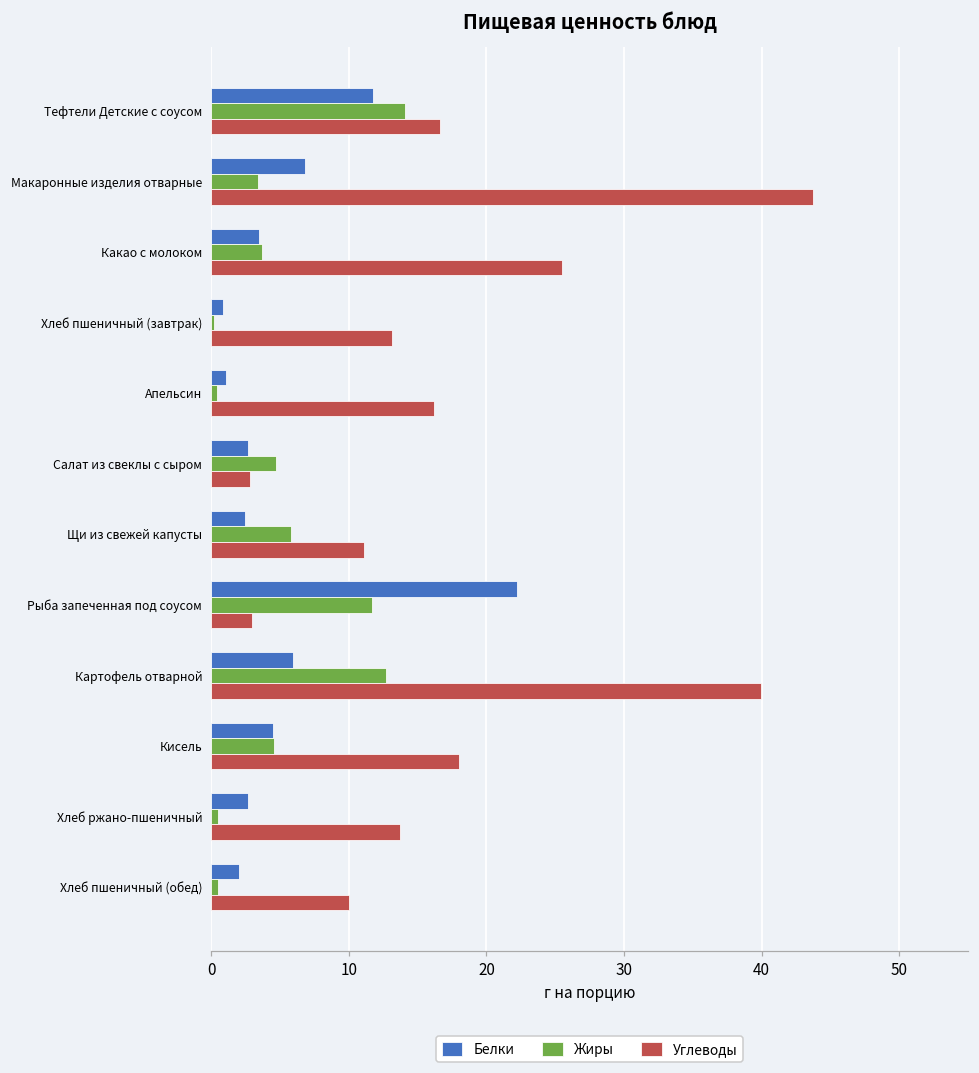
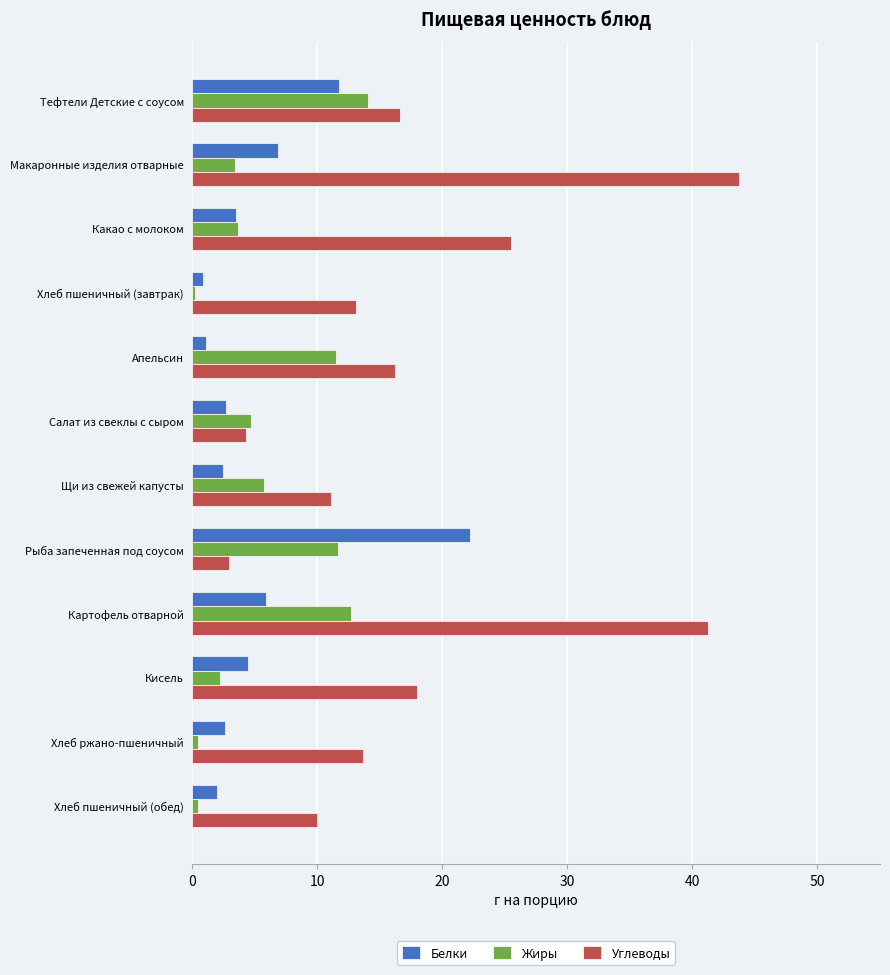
Жиры, Апельсин: 0.4 -> 11.5
Углеводы, Салат из свеклы с сыром: 2.8 -> 4.3
Углеводы, Картофель отварной: 40.0 -> 41.3
Жиры, Кисель: 4.6 -> 2.2
